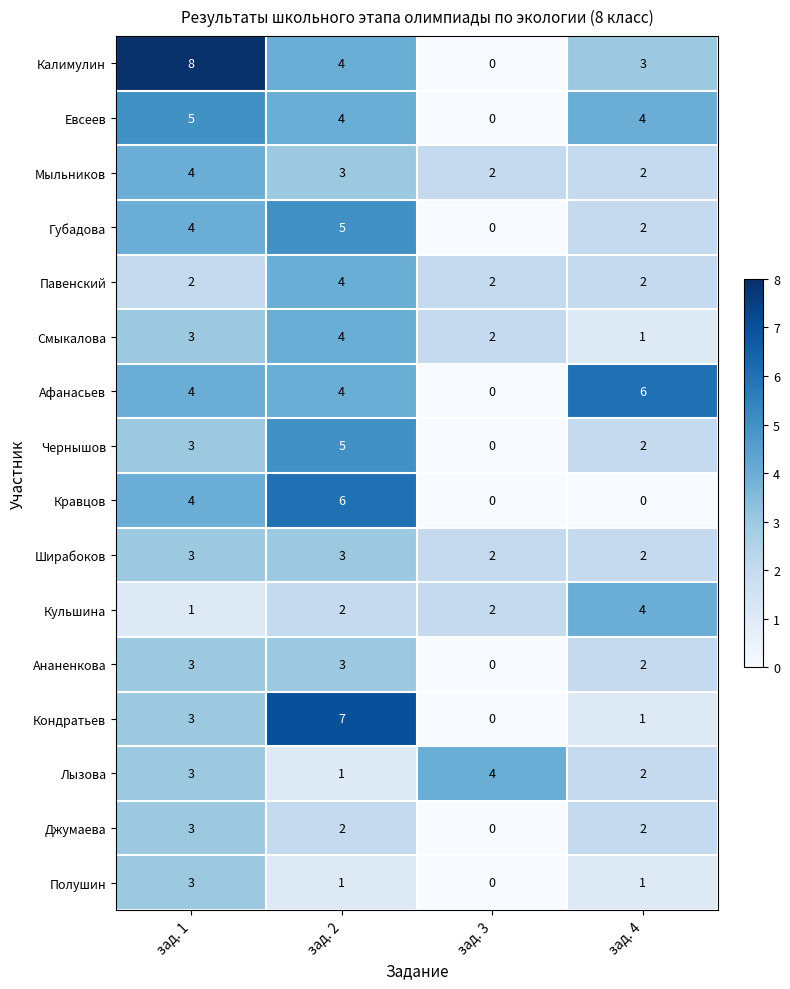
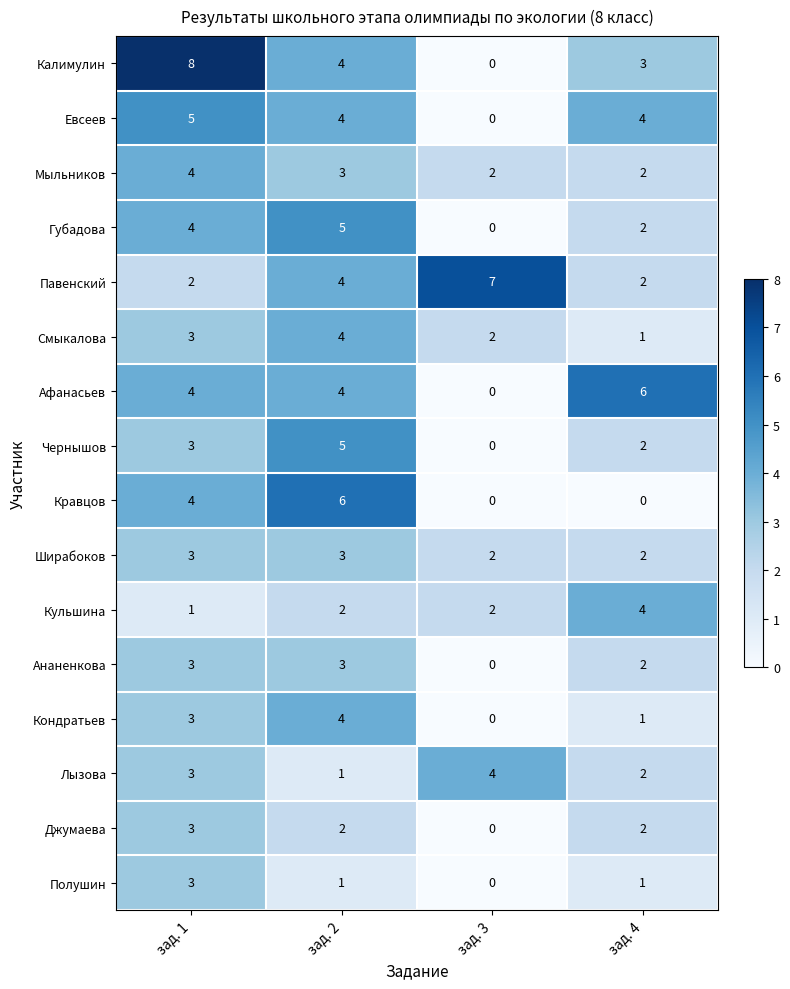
Павенский, зад. 3: 2 -> 7
Кондратьев, зад. 2: 7 -> 4
